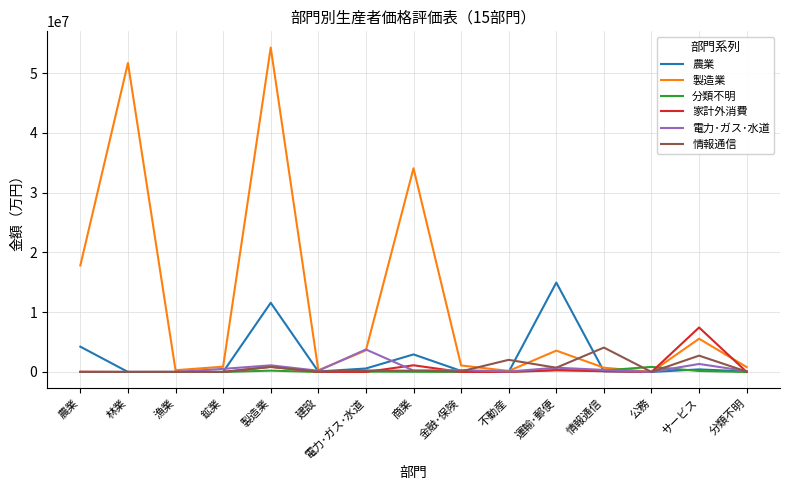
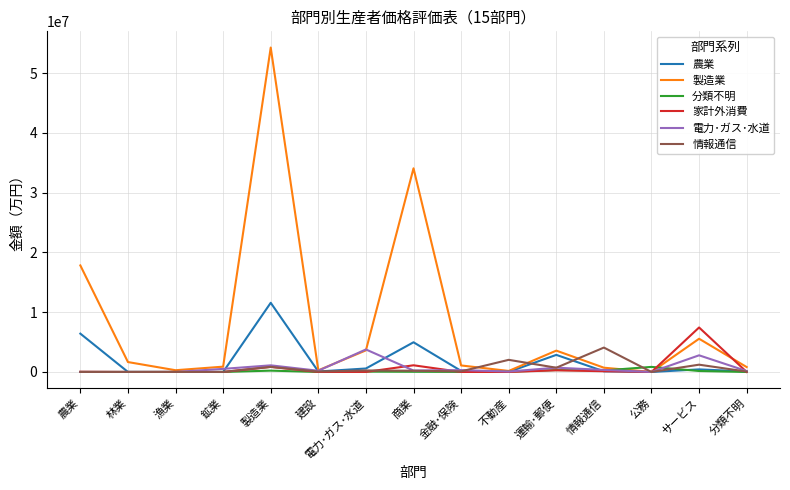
農業, 農業: 4000000 -> 6000000
製造業, 林業: 52000000 -> 2000000
農業, 商業: 3000000 -> 5000000
農業, 運輸･郵便: 15000000 -> 3000000
電力･ガス･水道, サービス: 1000000 -> 3000000
情報通信, サービス: 3000000 -> 1000000
